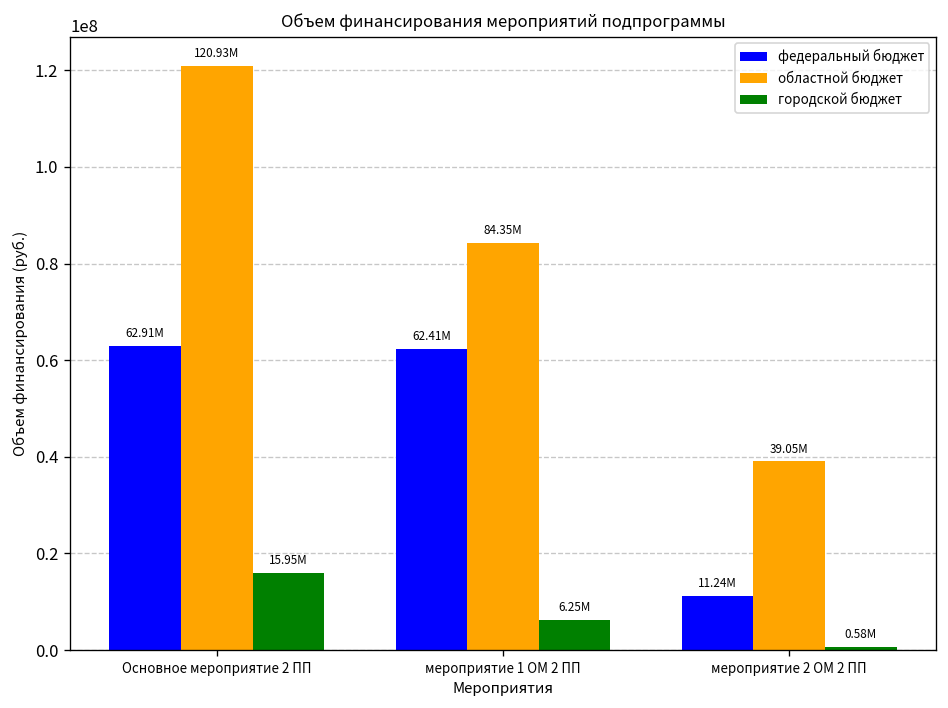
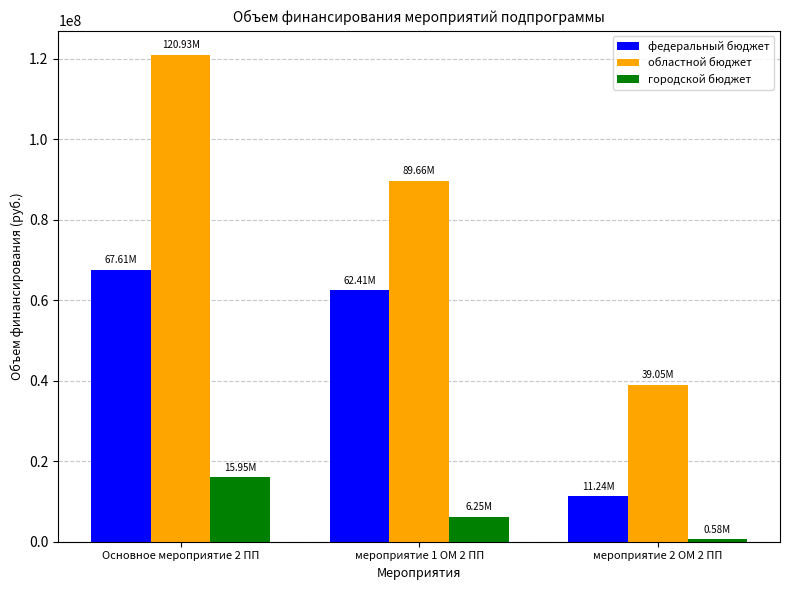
федеральный бюджет, Основное мероприятие 2 ПП: 62.91M -> 67.61M
областной бюджет, мероприятие 1 ОМ 2 ПП: 84.35M -> 89.66M
